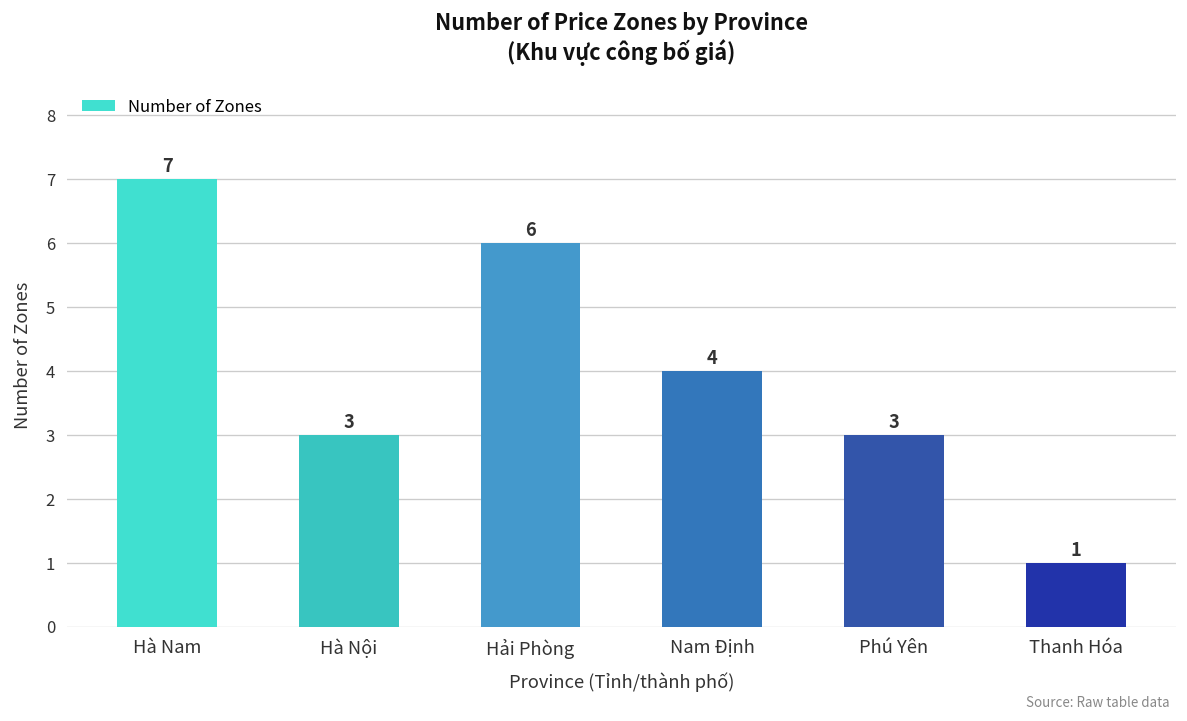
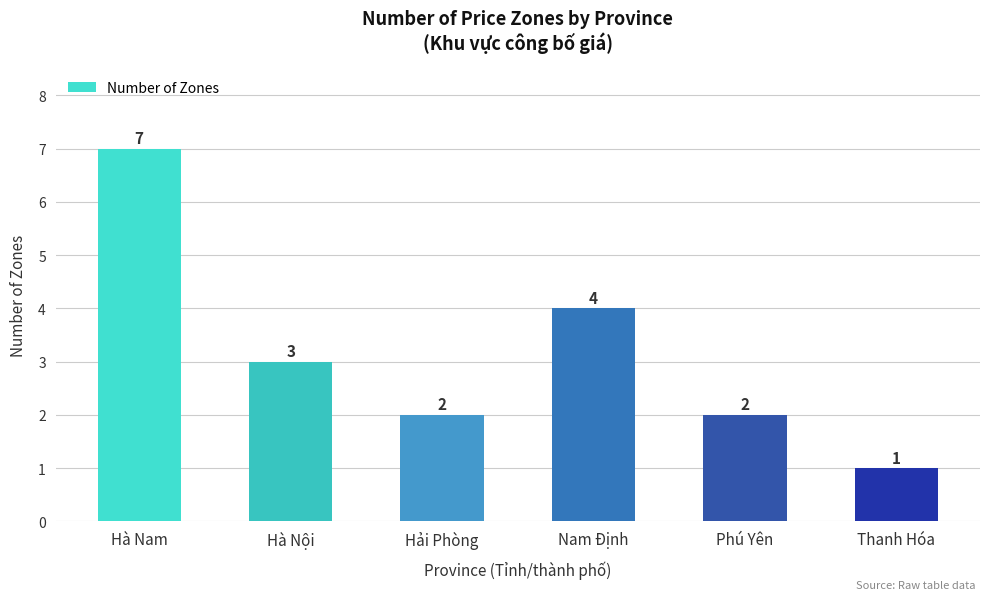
Hải Phòng: 6 -> 2
Phú Yên: 3 -> 2
